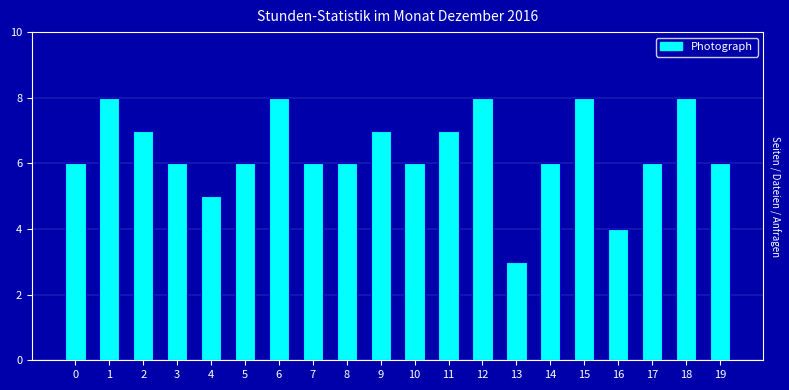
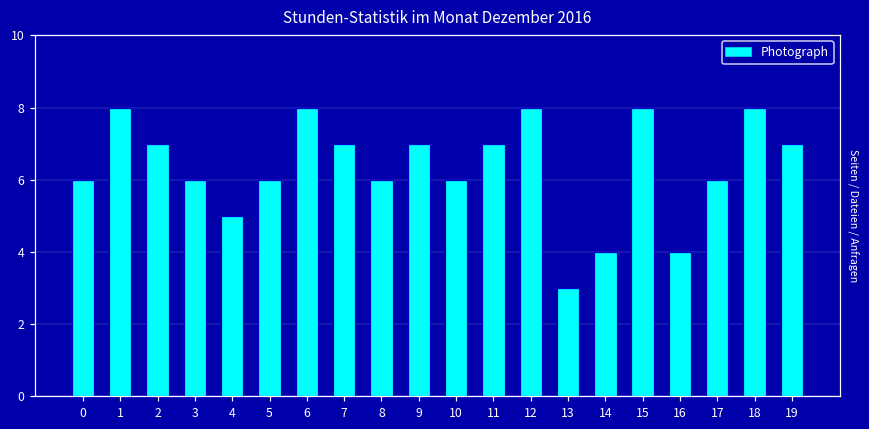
7: 6 -> 7
14: 6 -> 4
19: 6 -> 7
